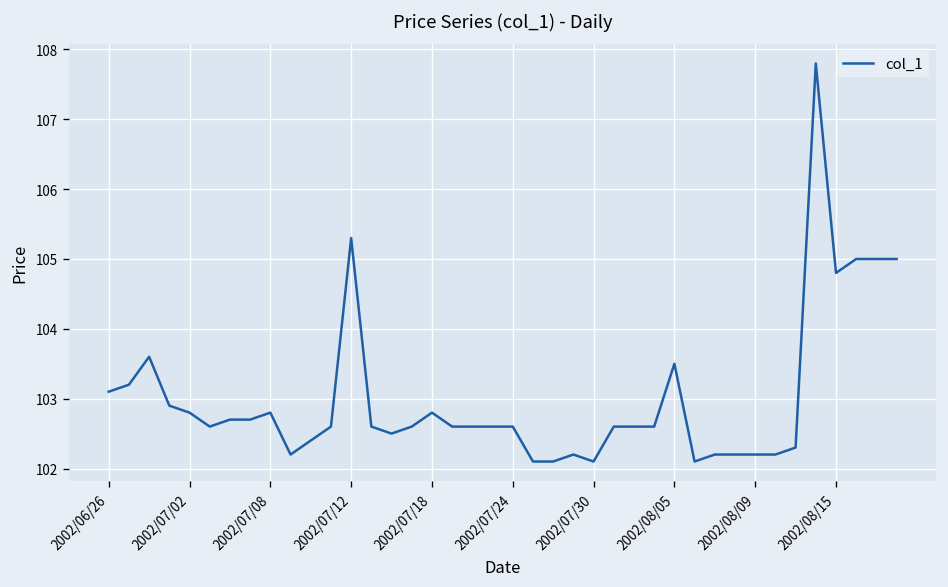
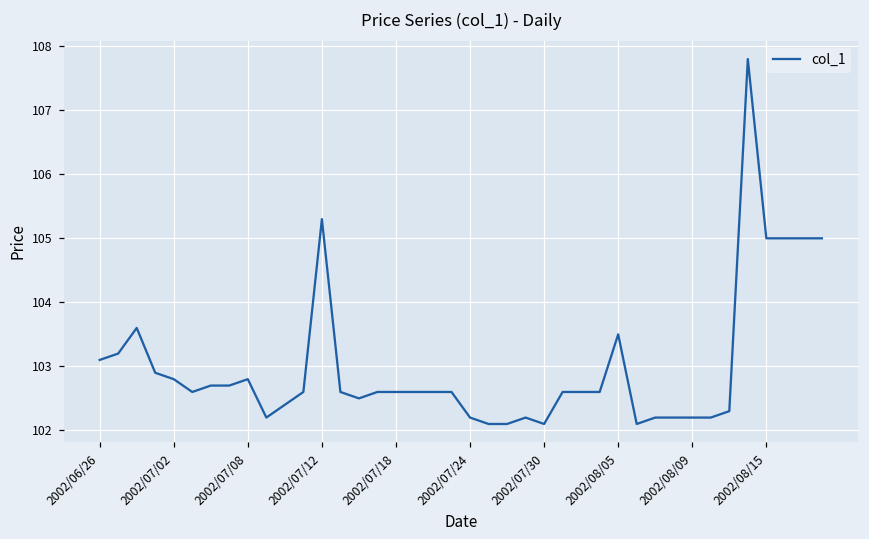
2002/07/18: 102.8 -> 102.6
2002/07/24: 102.6 -> 102.2
2002/08/15: 104.8 -> 105.0
